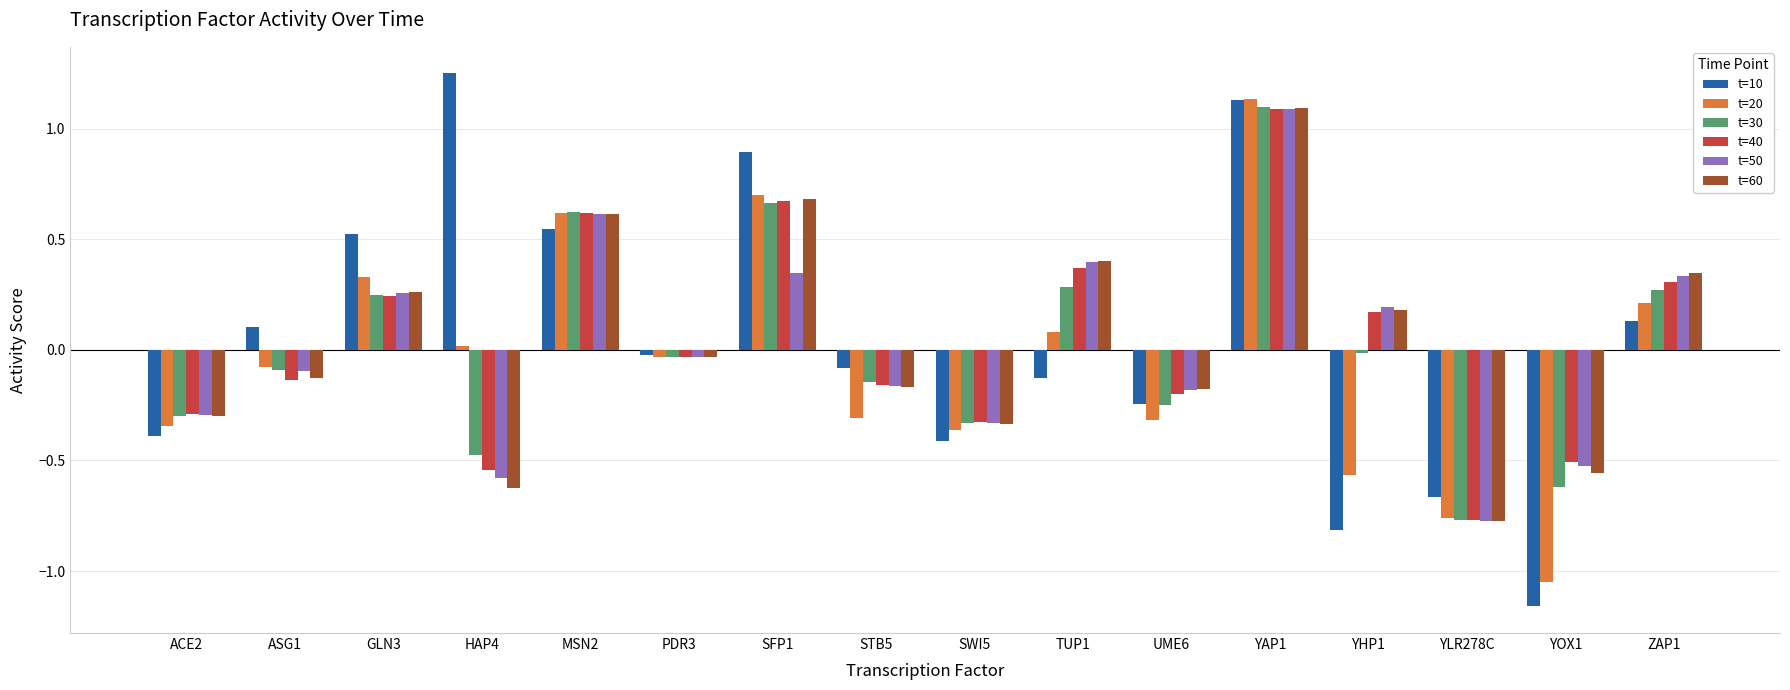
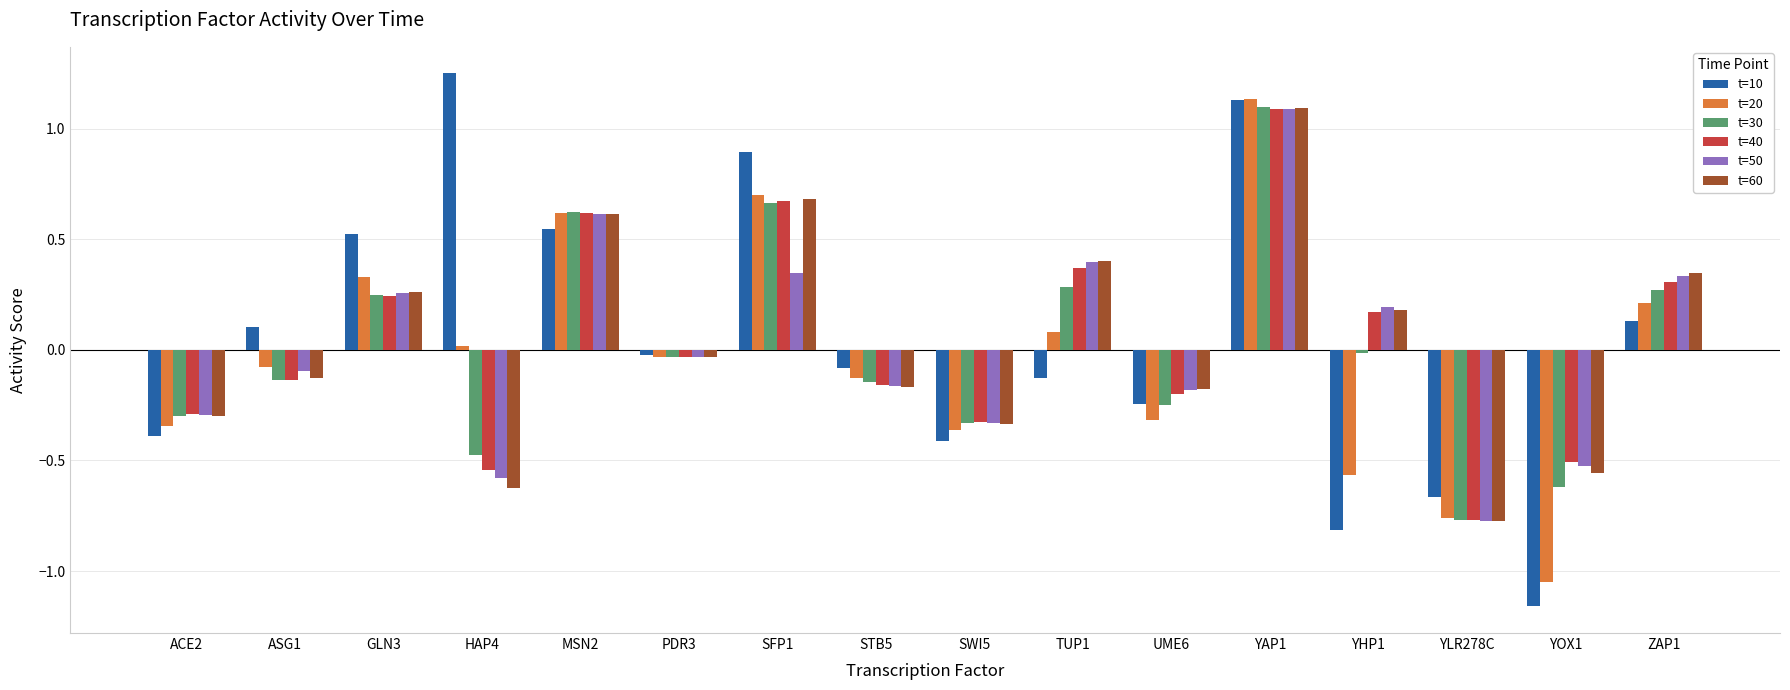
t=30, ASG1: -0.09 -> -0.14
t=20, STB5: -0.31 -> -0.13
